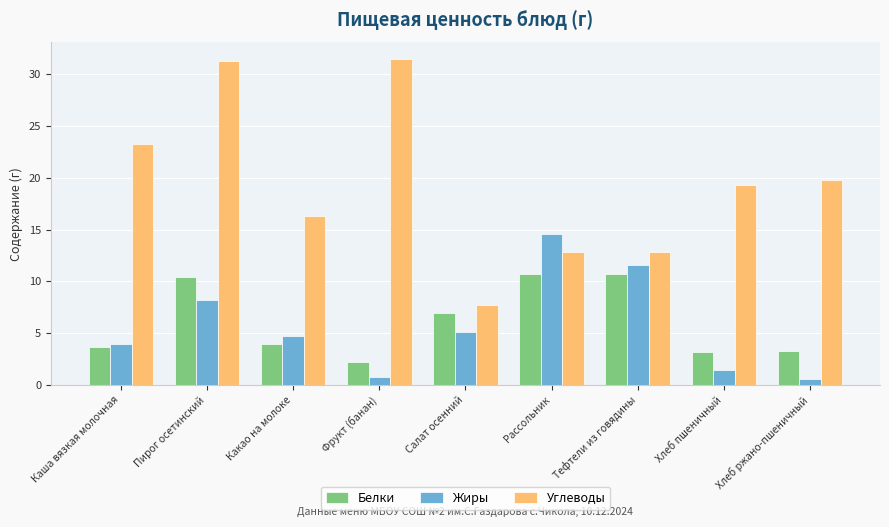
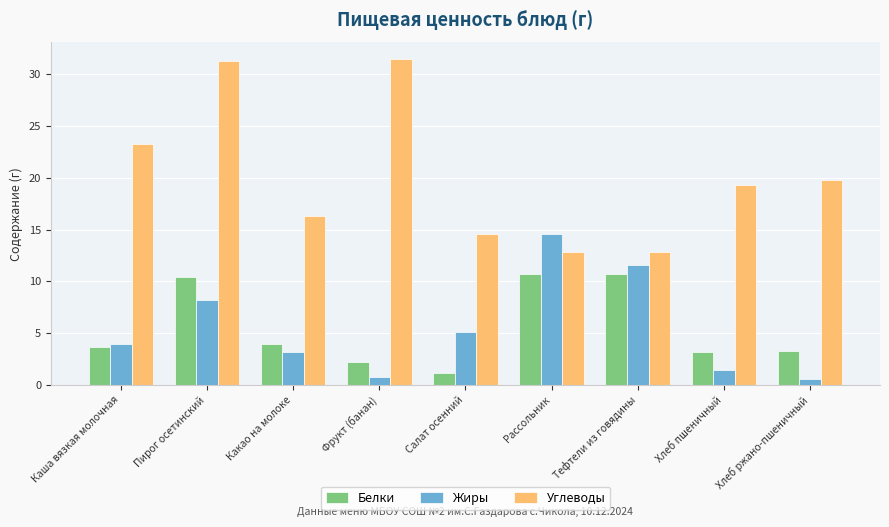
Жиры, Какао на молоке: 4.7 -> 3.2
Белки, Салат осенний: 6.9 -> 1.1
Углеводы, Салат осенний: 7.7 -> 14.5
